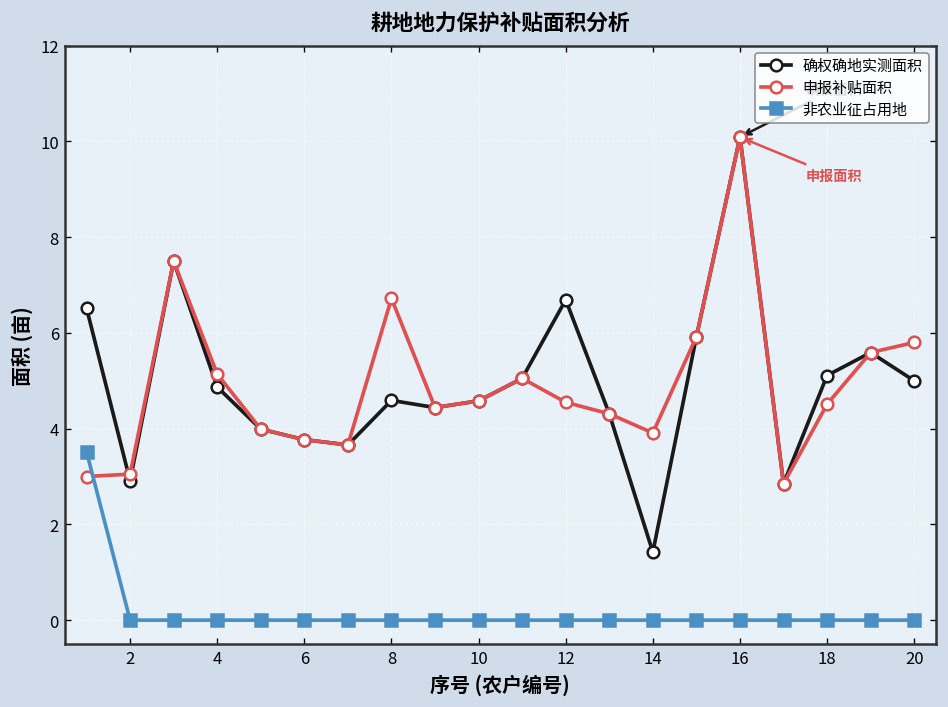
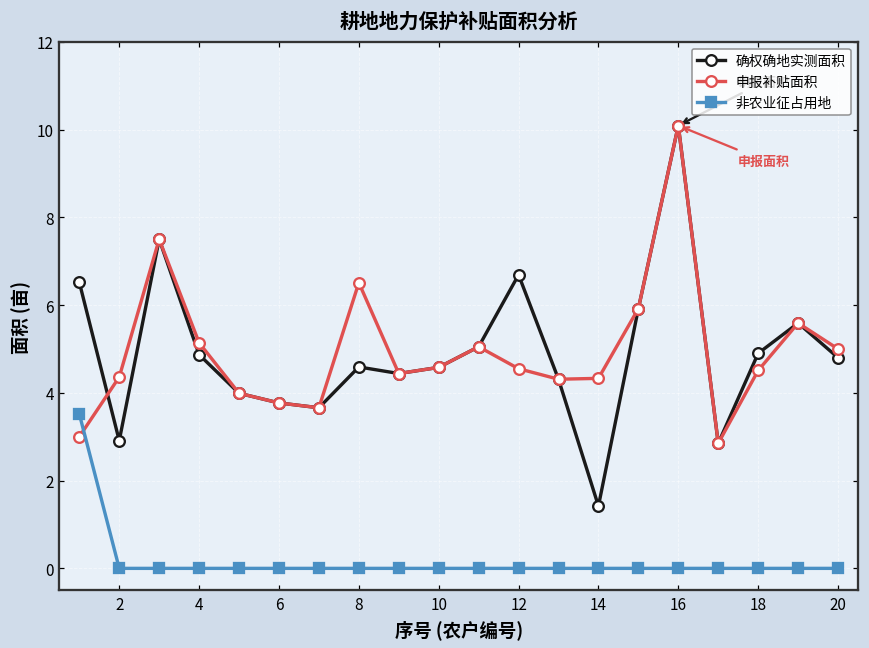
申报补贴面积, 2: 3.1 -> 4.4
申报补贴面积, 8: 6.7 -> 6.5
申报补贴面积, 14: 3.9 -> 4.3
确权确地实测面积, 18: 5.1 -> 4.9
确权确地实测面积, 20: 5.0 -> 4.8
申报补贴面积, 20: 5.8 -> 5.0
